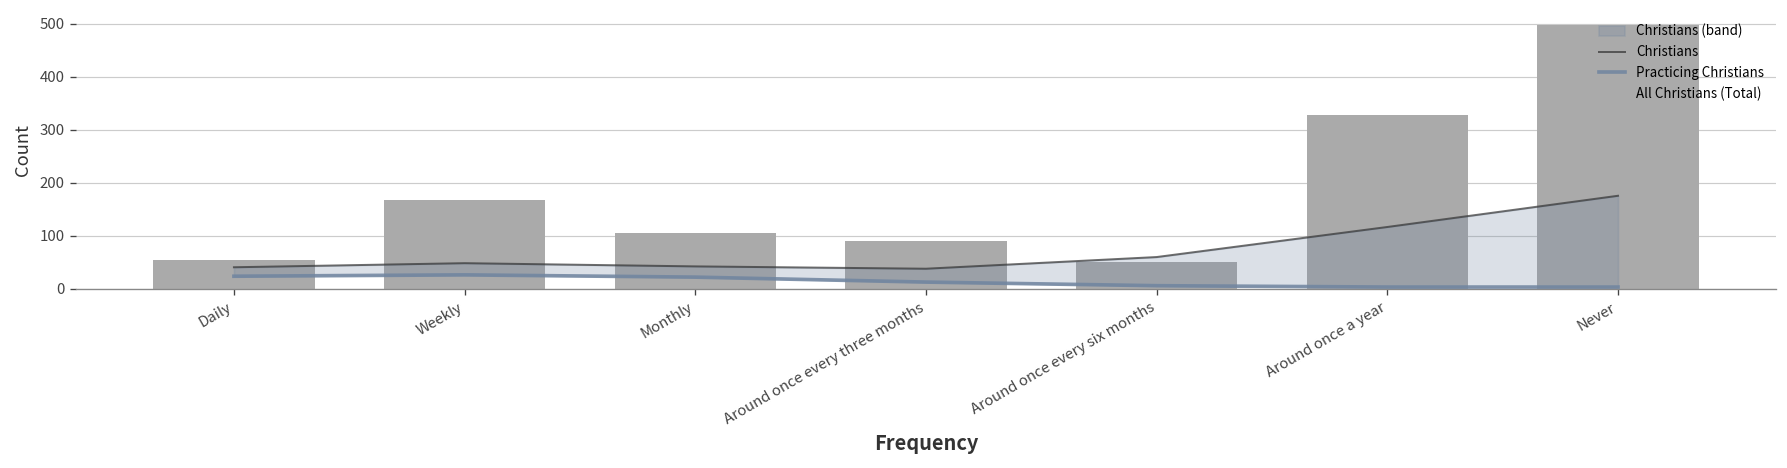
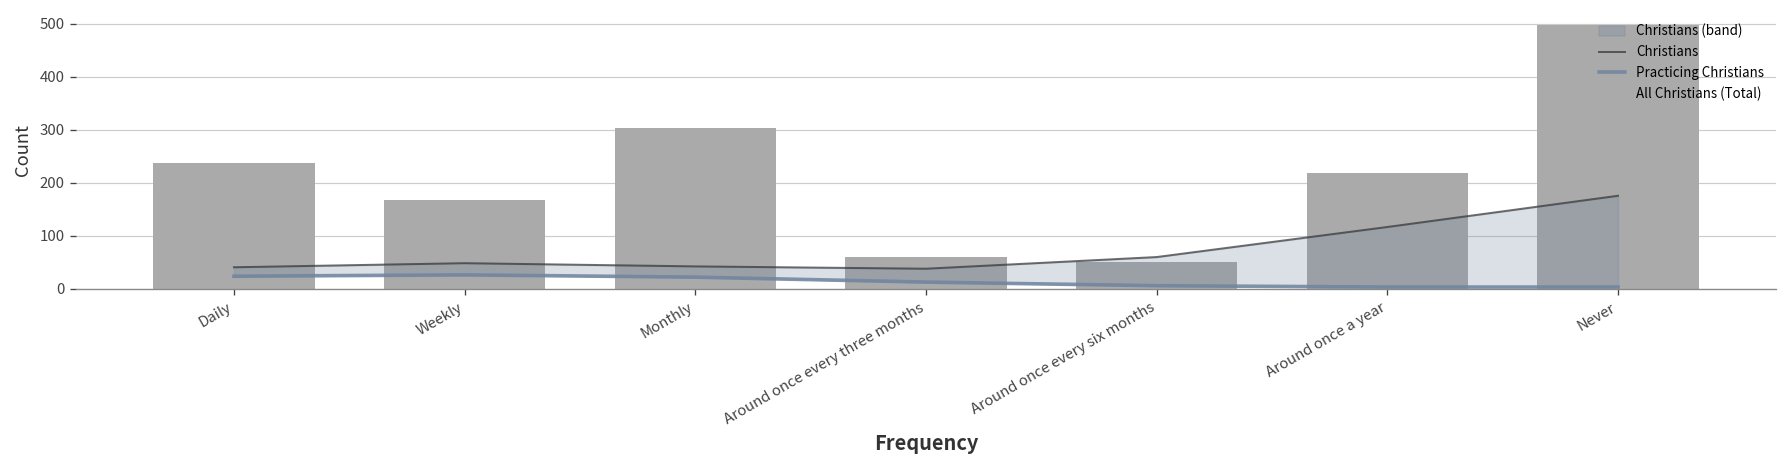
All Christians (Total), Daily: 60 -> 240
All Christians (Total), Monthly: 110 -> 300
All Christians (Total), Around once every three months: 90 -> 60
All Christians (Total), Around once a year: 330 -> 220
